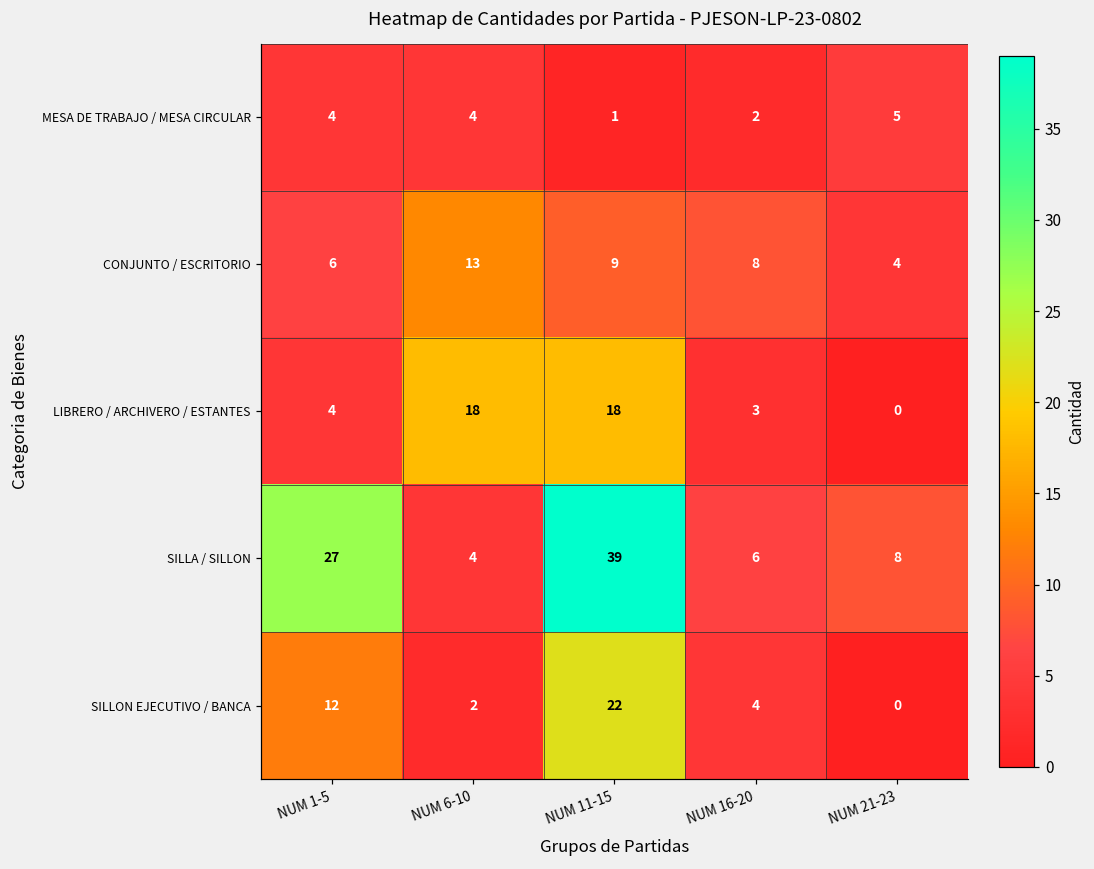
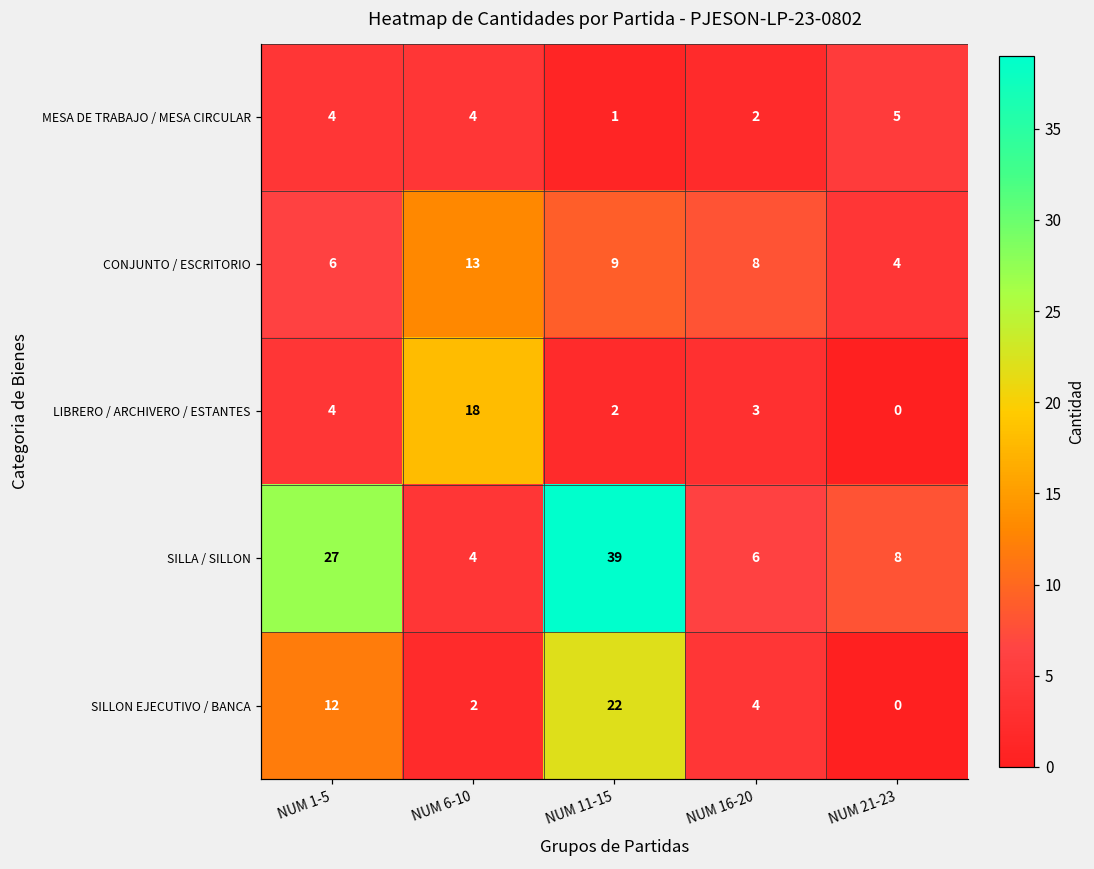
LIBRERO / ARCHIVERO / ESTANTES, NUM 11-15: 18 -> 2
